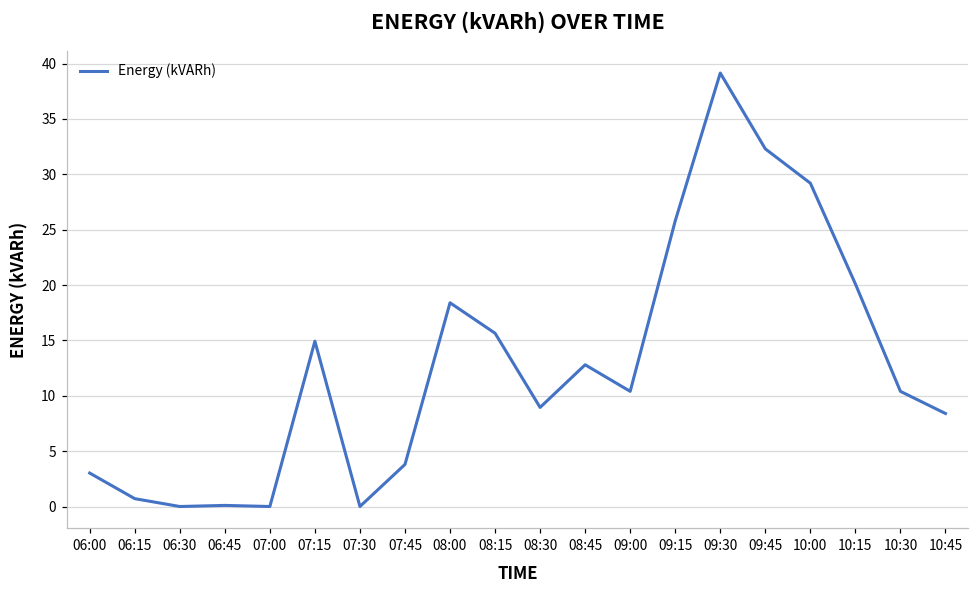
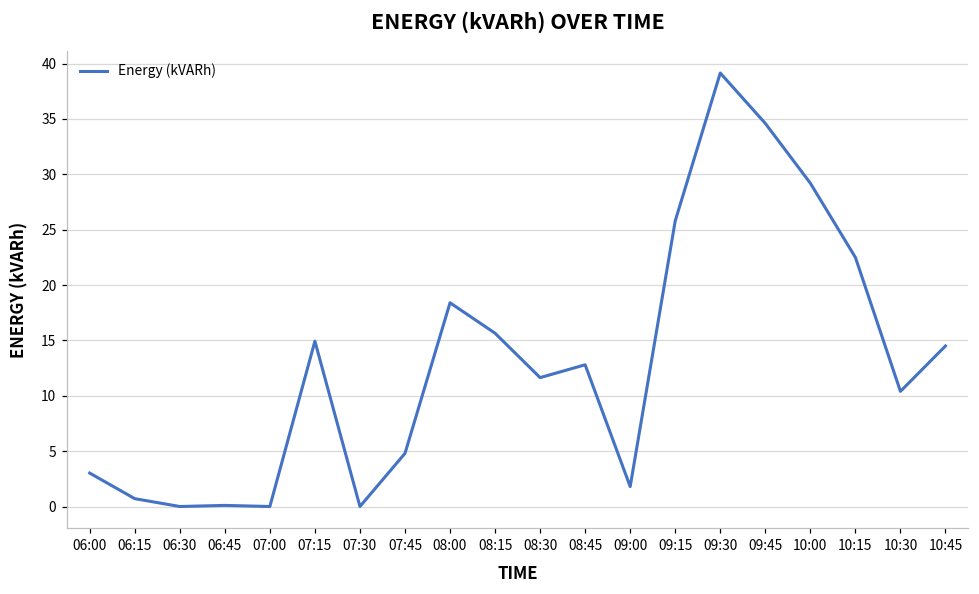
07:45: 3.8 -> 4.8
08:30: 9.0 -> 11.6
09:00: 10.4 -> 1.8
09:45: 32.3 -> 34.6
10:15: 20.1 -> 22.5
10:45: 8.4 -> 14.5
